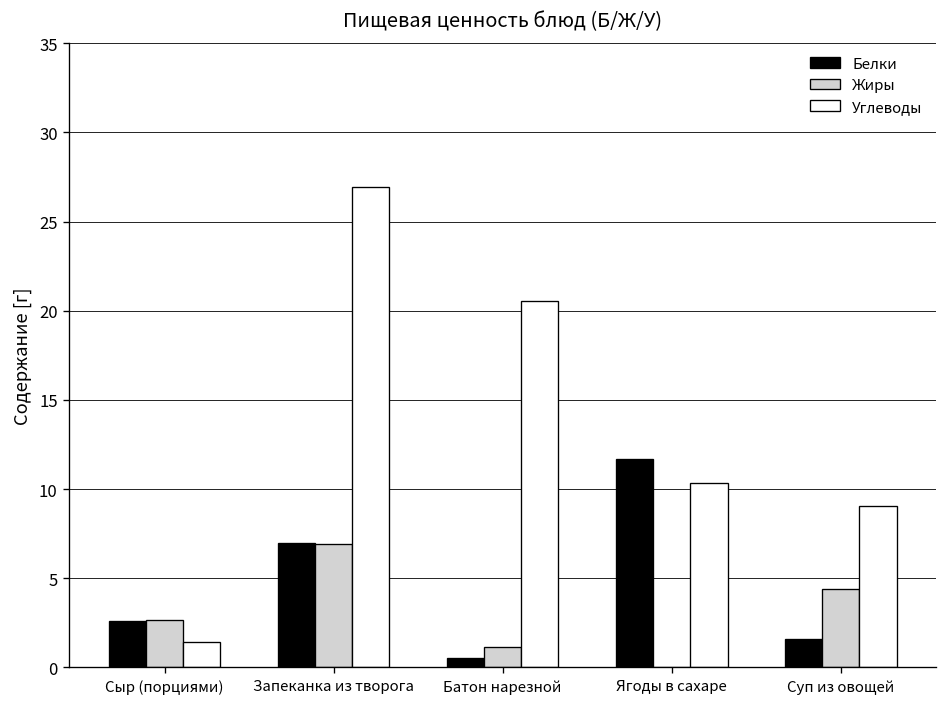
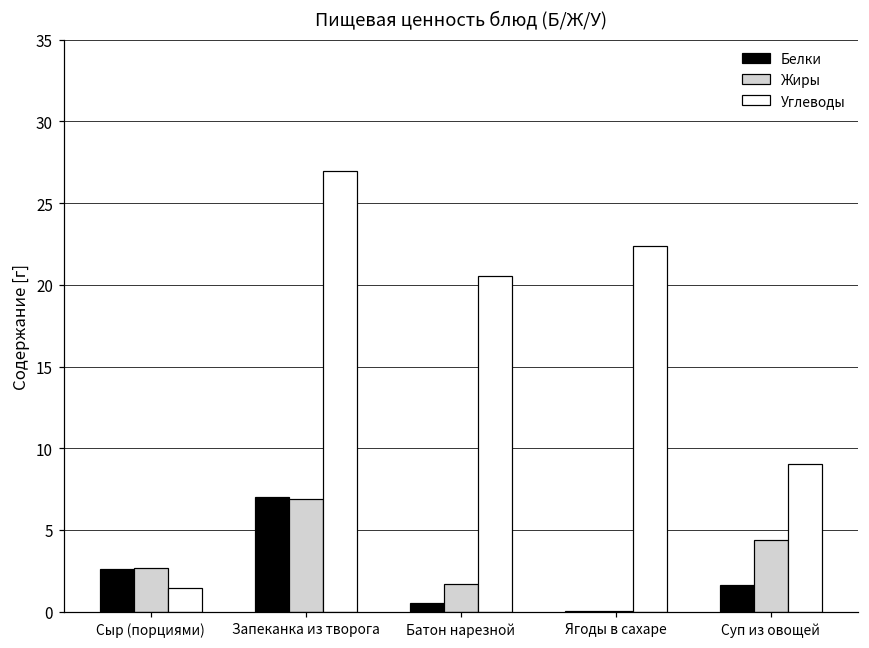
Жиры, Батон нарезной: 1.2 -> 1.7
Белки, Ягоды в сахаре: 11.7 -> 0.1
Углеводы, Ягоды в сахаре: 10.4 -> 22.4
